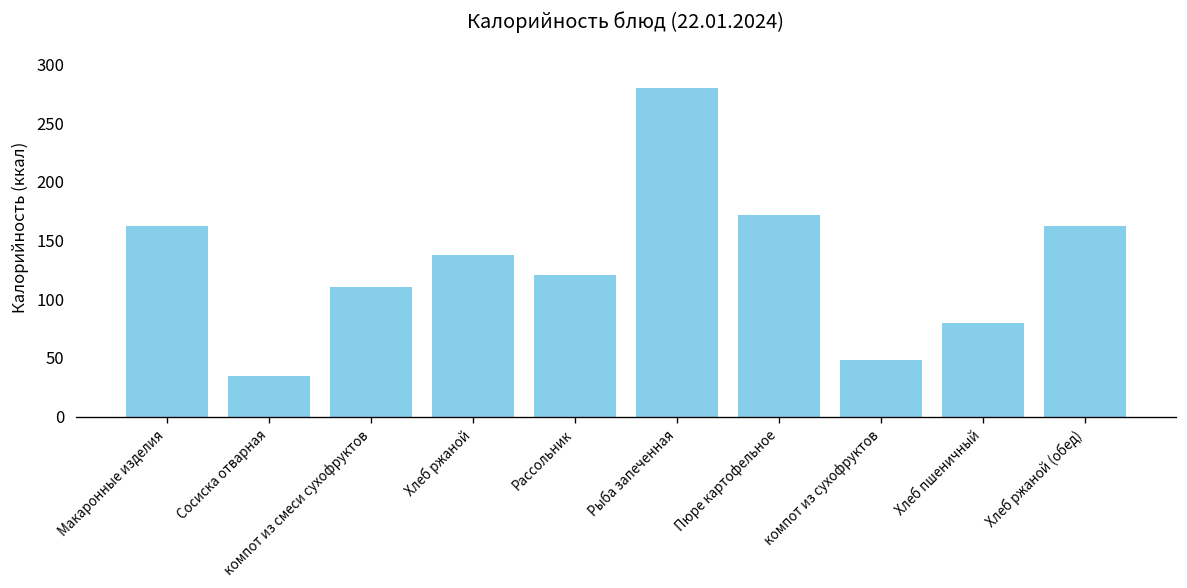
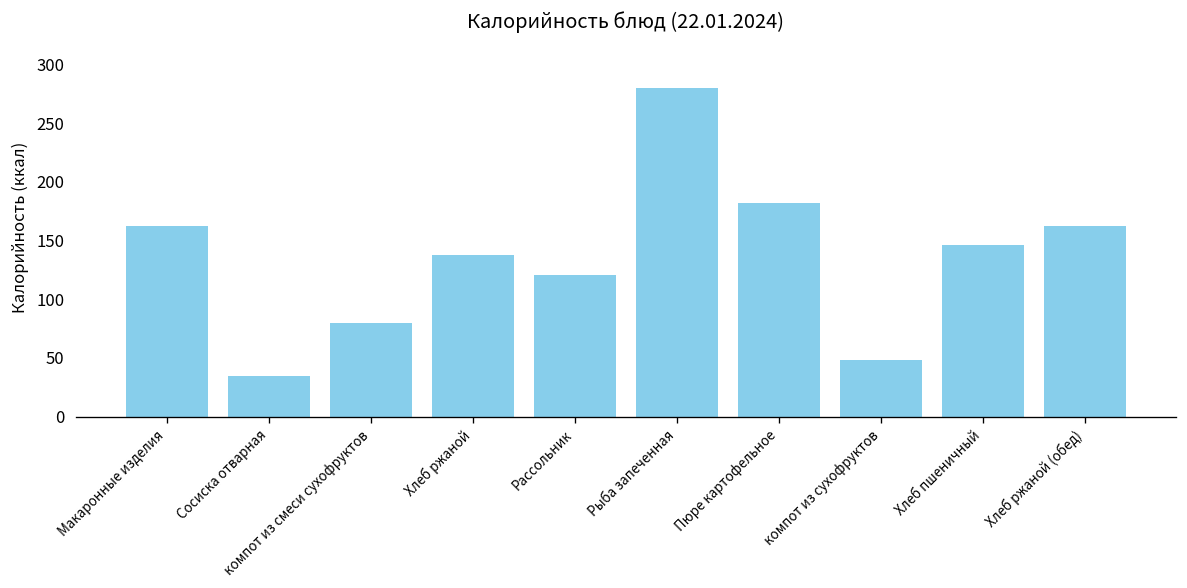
компот из смеси сухофруктов: 110 -> 80
Пюре картофельное: 170 -> 180
Хлеб пшеничный: 80 -> 150
